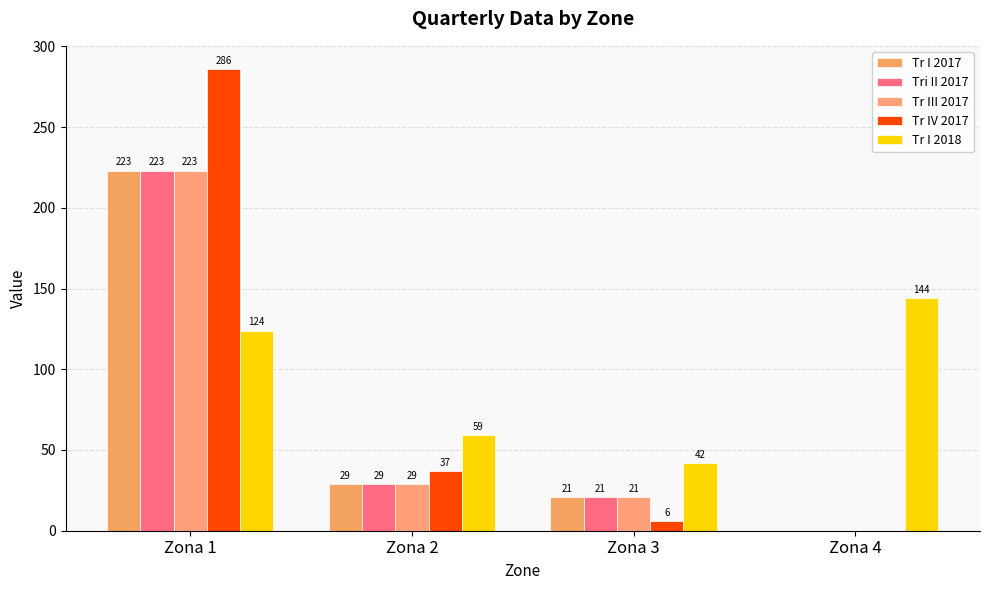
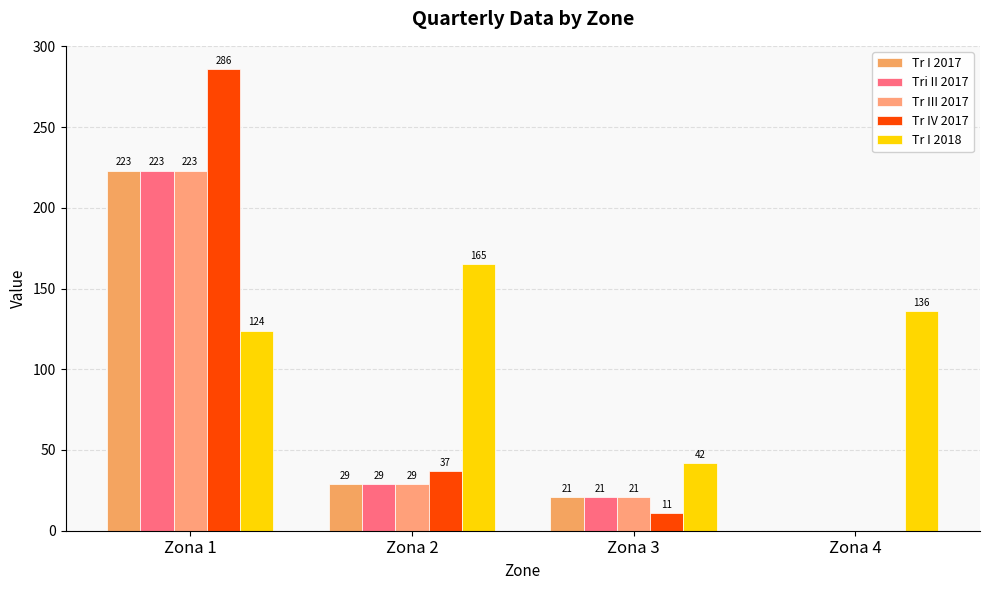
Tr I 2018, Zona 2: 59 -> 165
Tr IV 2017, Zona 3: 6 -> 11
Tr I 2018, Zona 4: 144 -> 136
